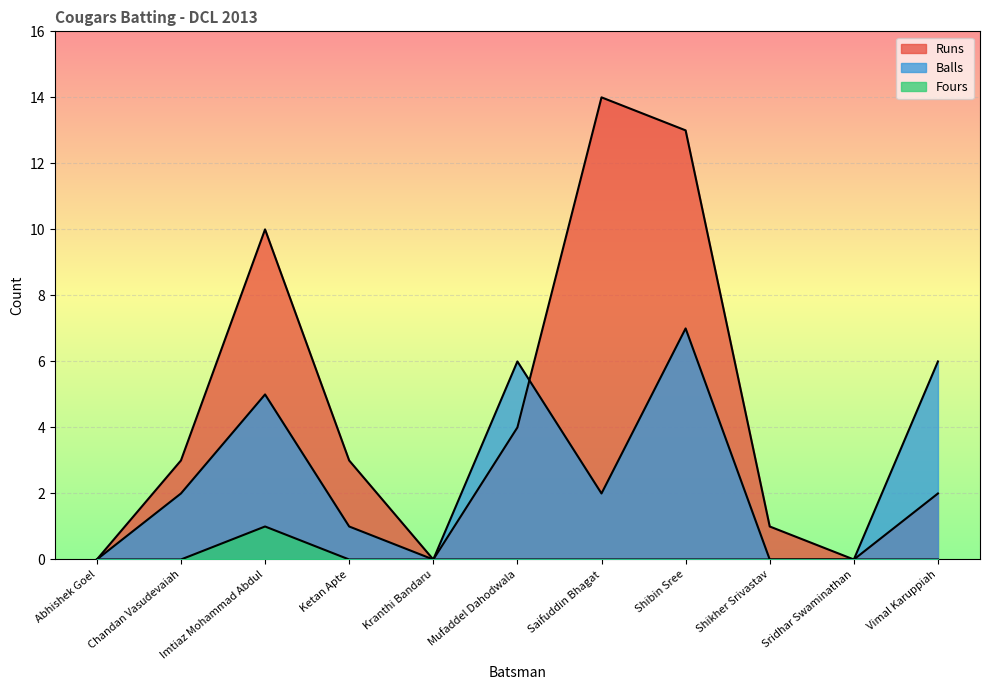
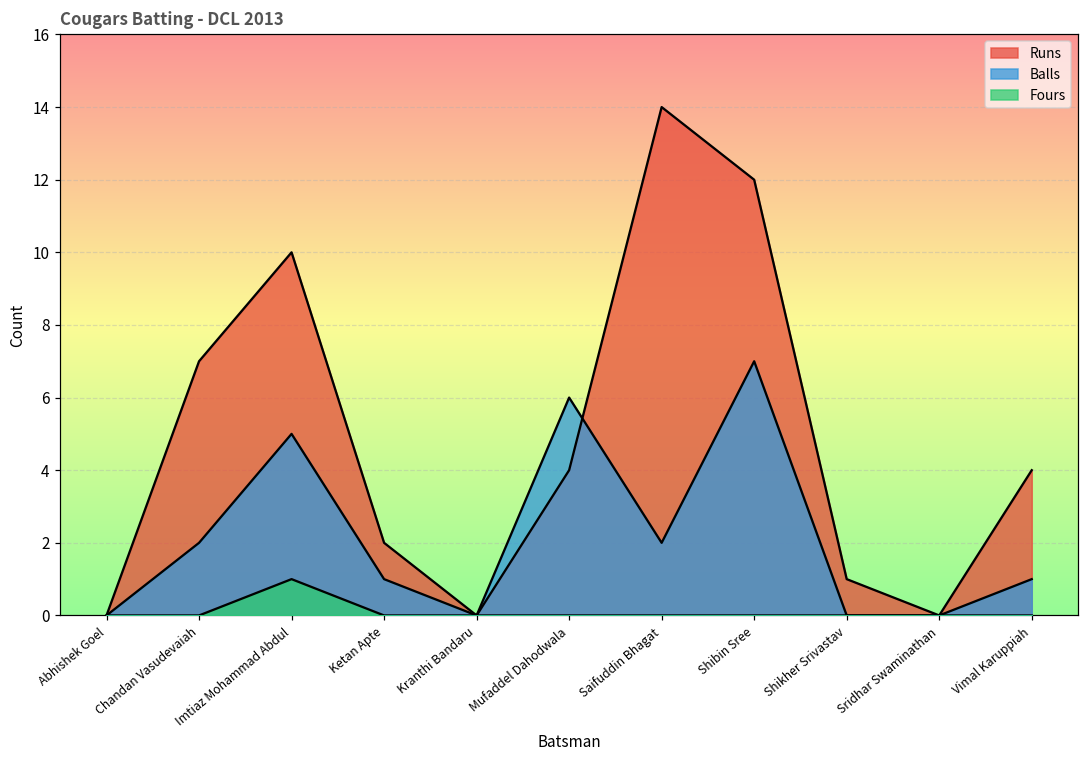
Runs, Chandan Vasudevaiah: 3 -> 7
Runs, Ketan Apte: 3 -> 2
Runs, Shibin Sree: 13 -> 12
Runs, Vimal Karuppiah: 2 -> 4
Balls, Vimal Karuppiah: 6 -> 1
